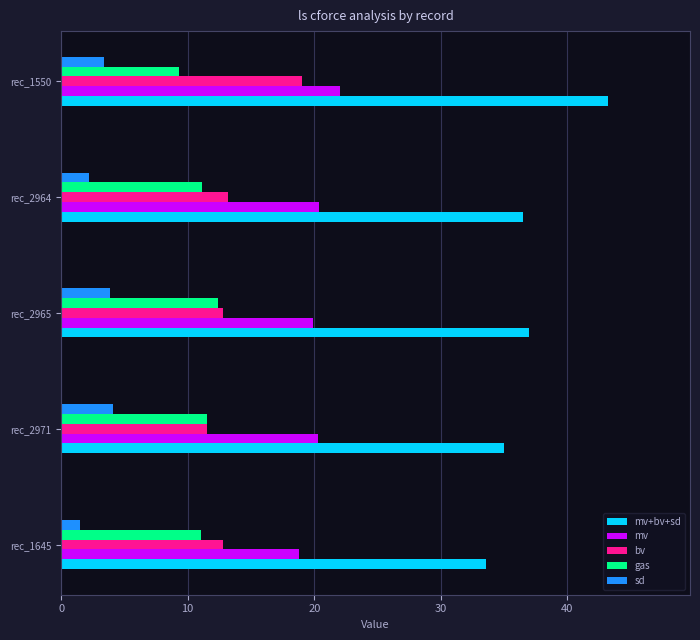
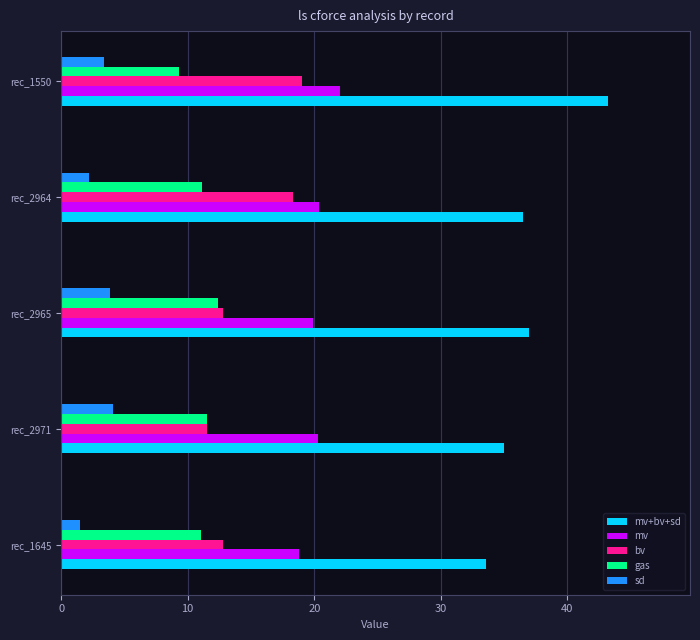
bv, rec_2964: 13.2 -> 18.3
